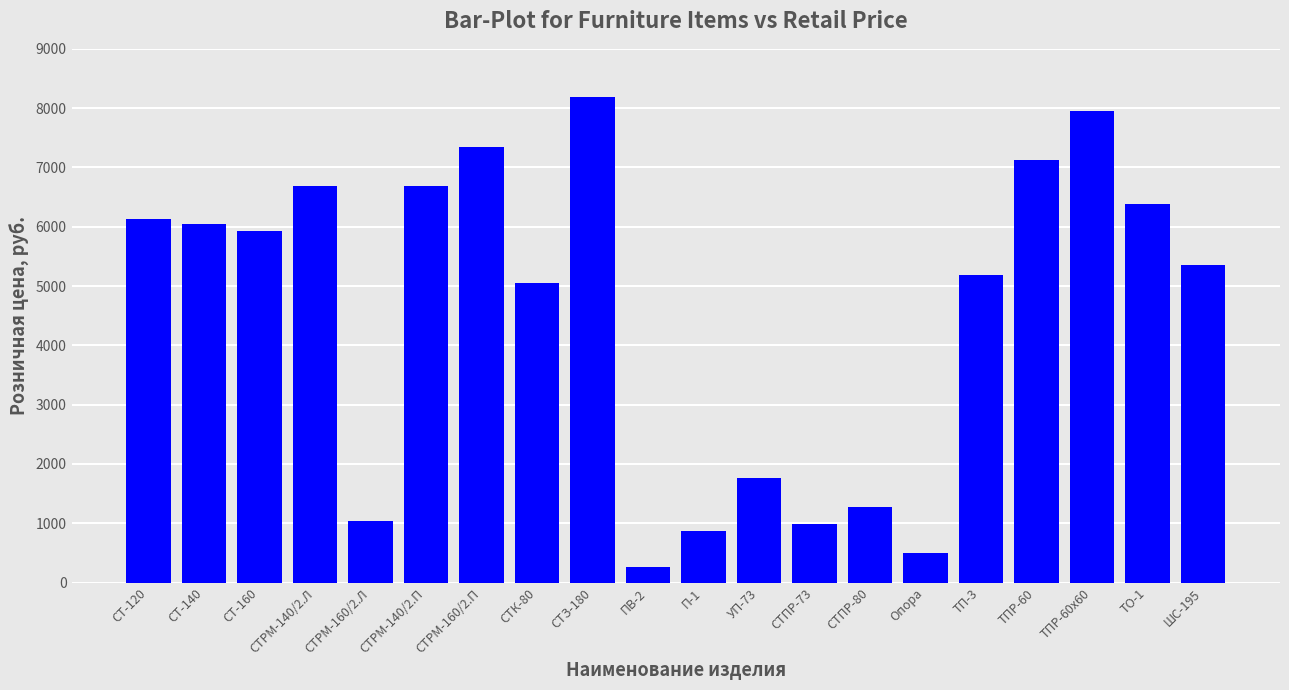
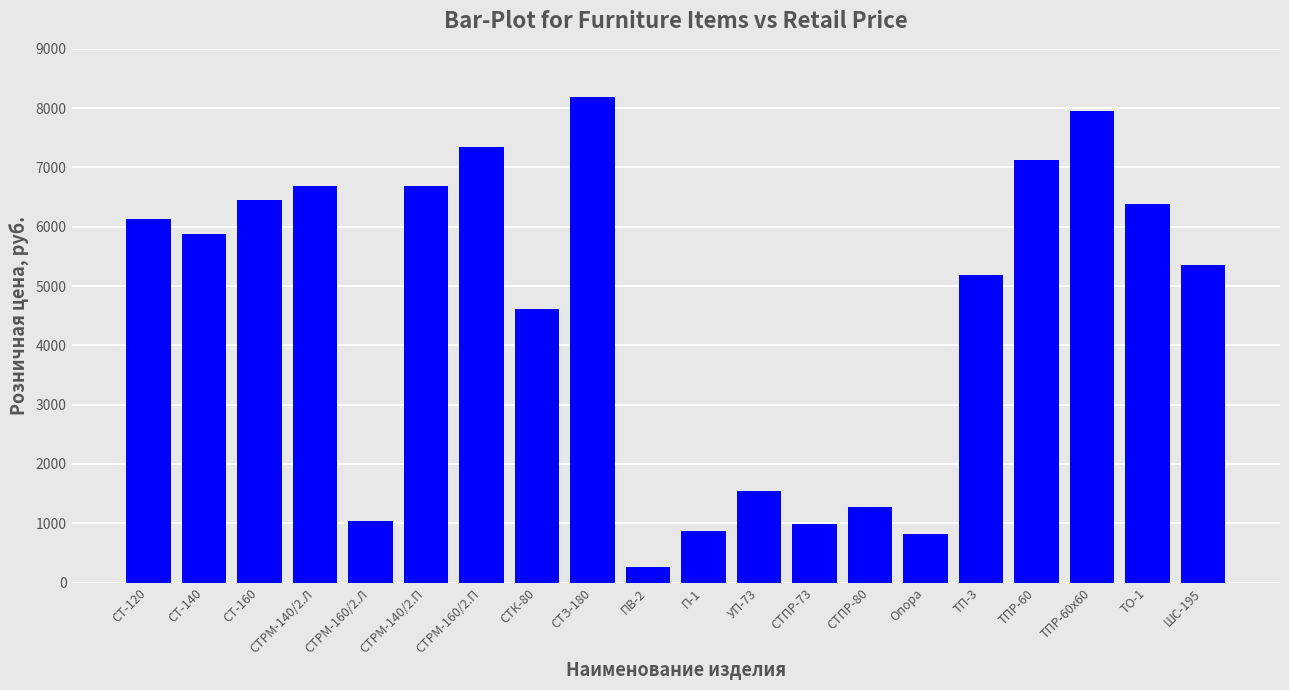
СТ-140: 6000 -> 5900
СТ-160: 5900 -> 6500
СТК-80: 5100 -> 4600
УП-73: 1800 -> 1500
Опора: 500 -> 800
